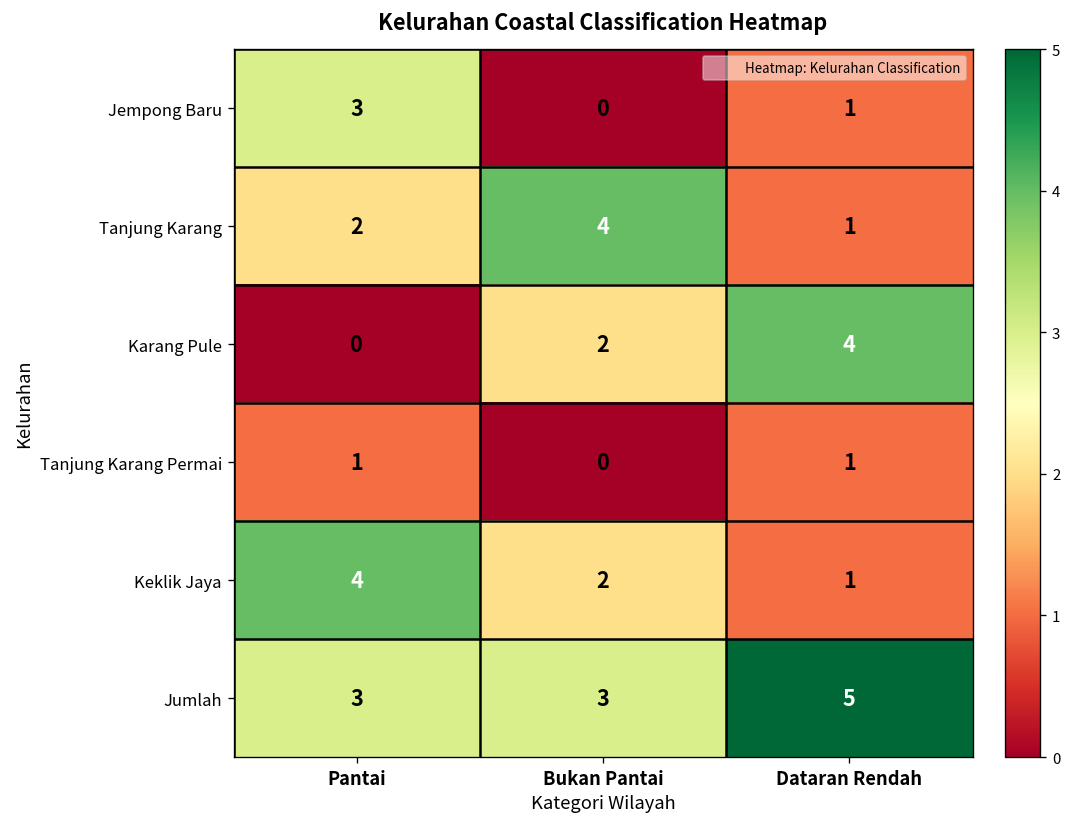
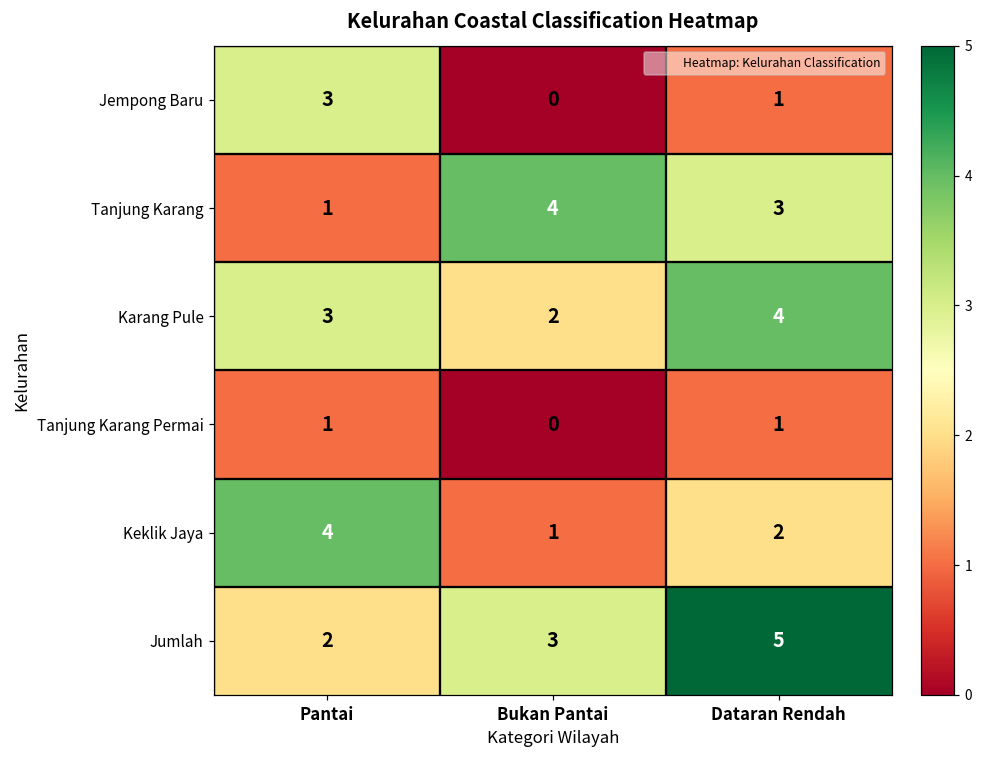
Tanjung Karang, Pantai: 2 -> 1
Tanjung Karang, Dataran Rendah: 1 -> 3
Karang Pule, Pantai: 0 -> 3
Keklik Jaya, Bukan Pantai: 2 -> 1
Keklik Jaya, Dataran Rendah: 1 -> 2
Jumlah, Pantai: 3 -> 2
